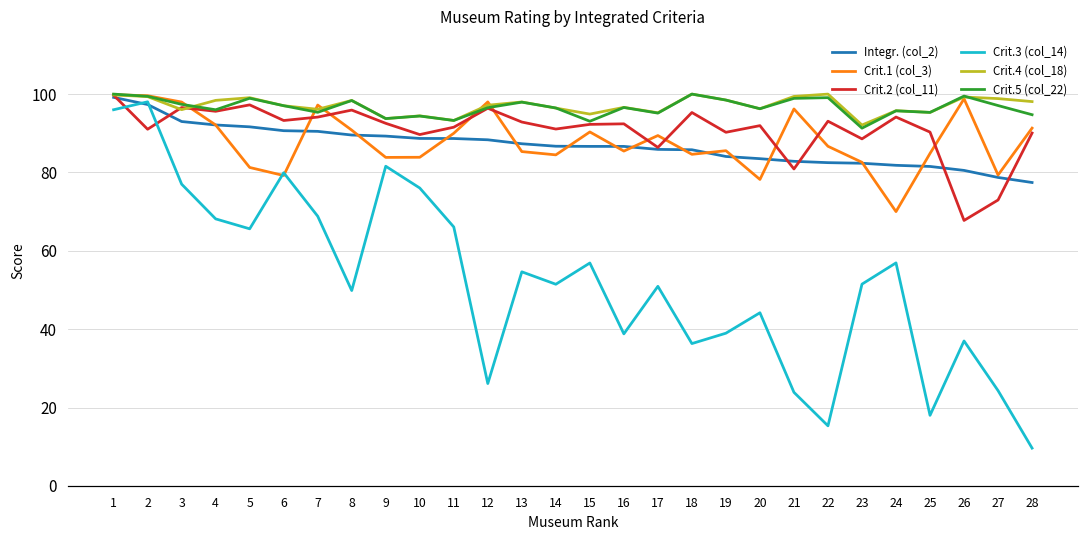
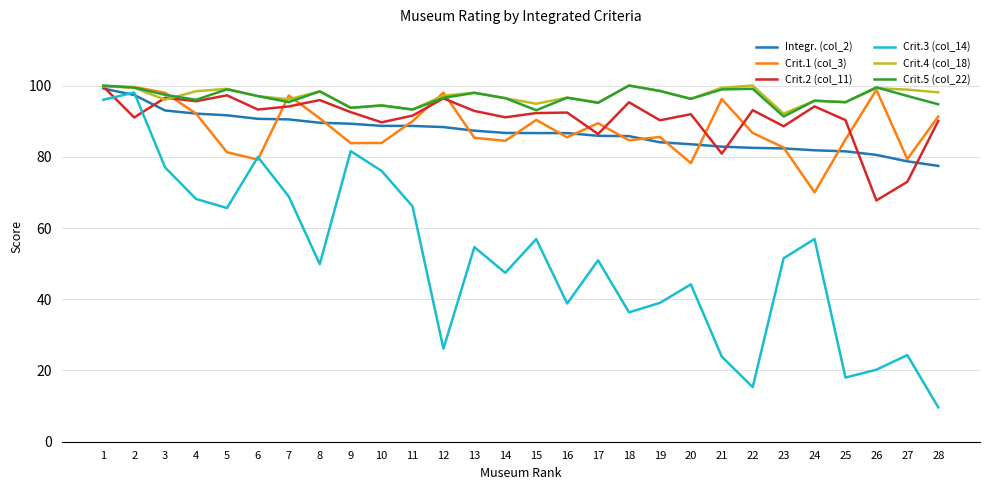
Crit.3 (col_14), 14: 51 -> 47
Crit.3 (col_14), 26: 37 -> 20
